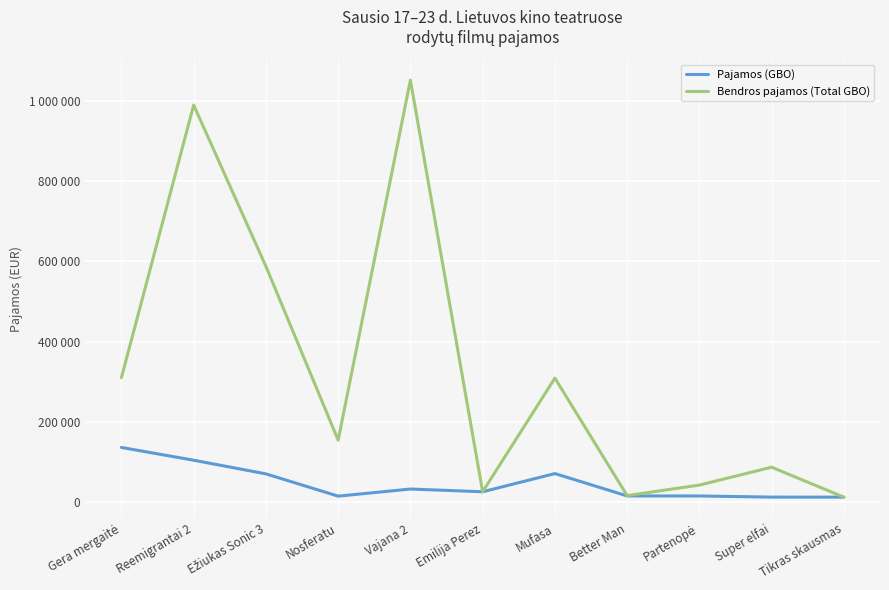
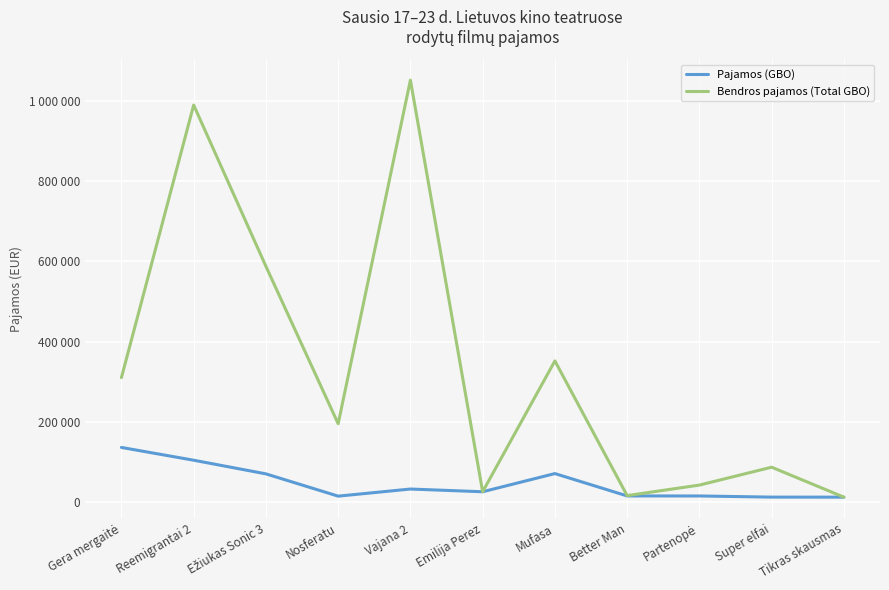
Bendros pajamos (Total GBO), Nosferatu: 150000 -> 190000
Bendros pajamos (Total GBO), Mufasa: 310000 -> 350000
